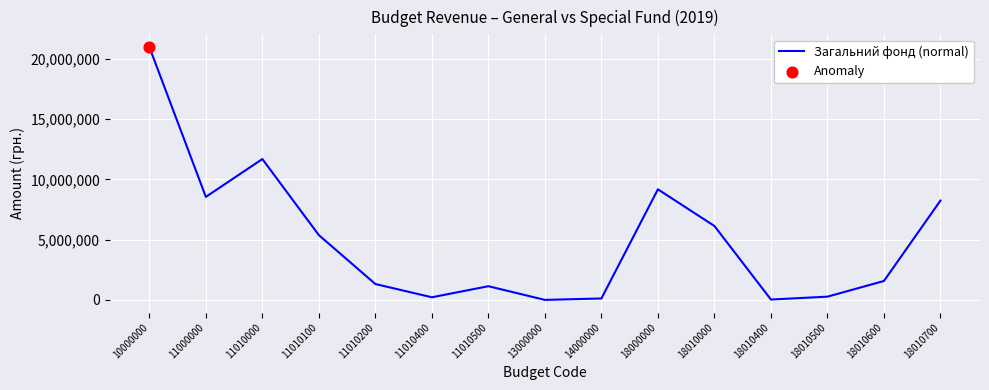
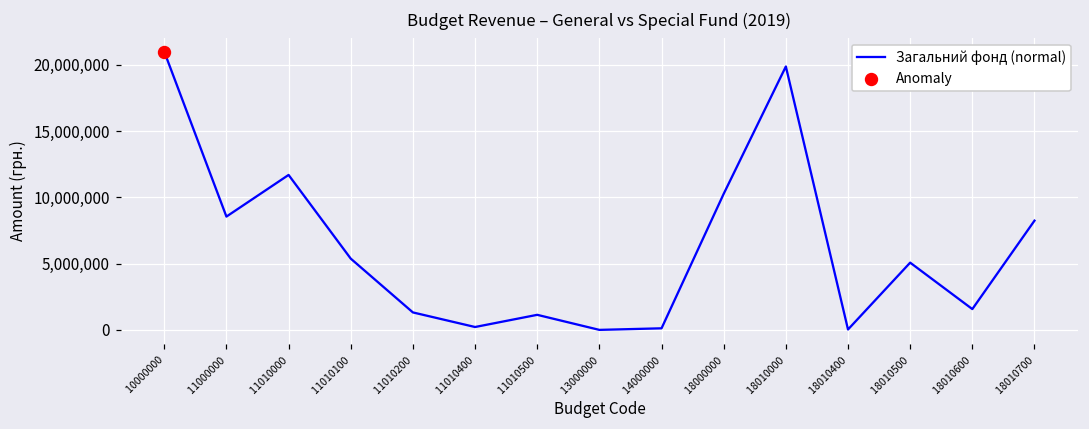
Загальний фонд (normal), 18000000: 9,200,000 -> 10,300,000
Загальний фонд (normal), 18010000: 6,100,000 -> 19,900,000
Загальний фонд (normal), 18010500: 300,000 -> 5,100,000
